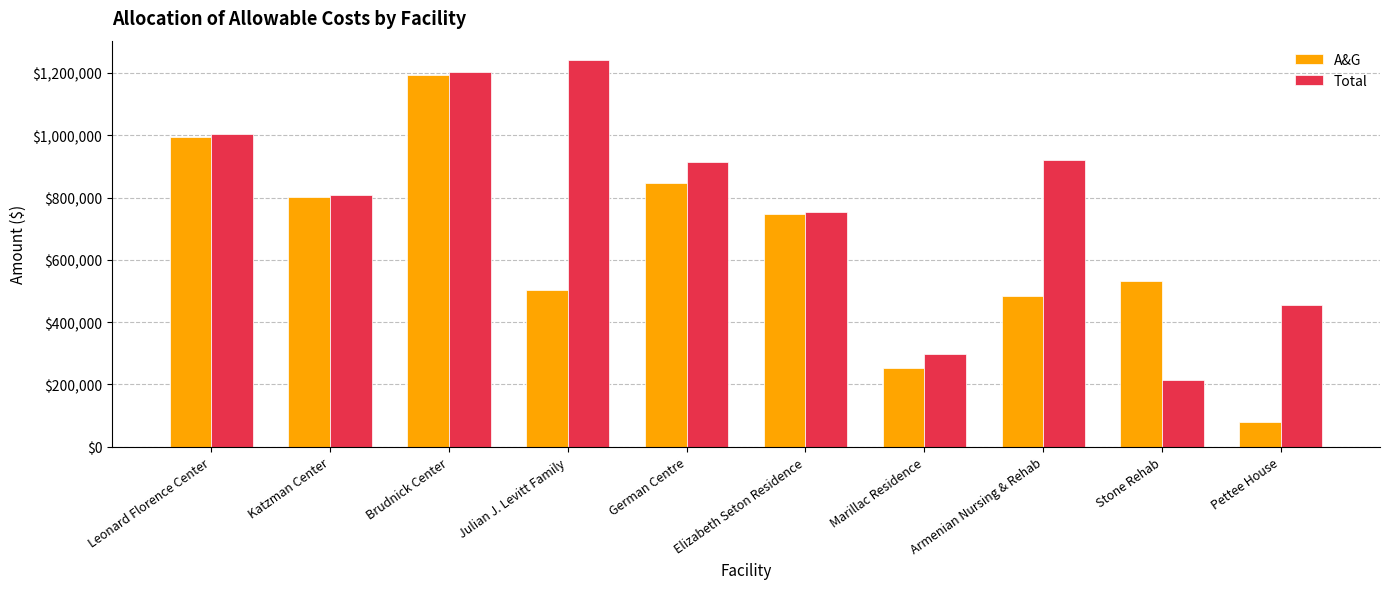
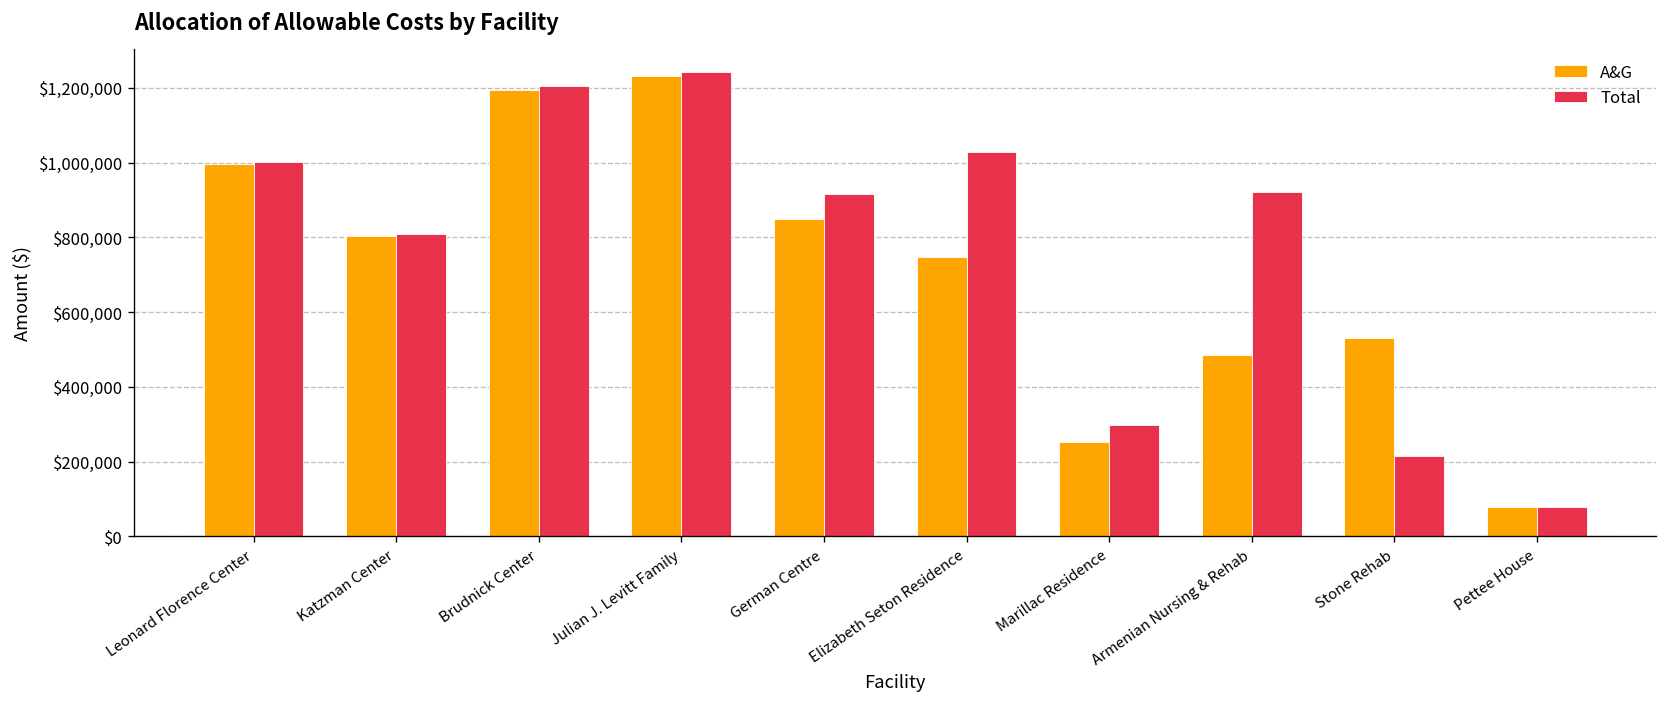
A&G, Julian J. Levitt Family: $500,000 -> $1,230,000
Total, Elizabeth Seton Residence: $750,000 -> $1,030,000
Total, Pettee House: $450,000 -> $80,000
